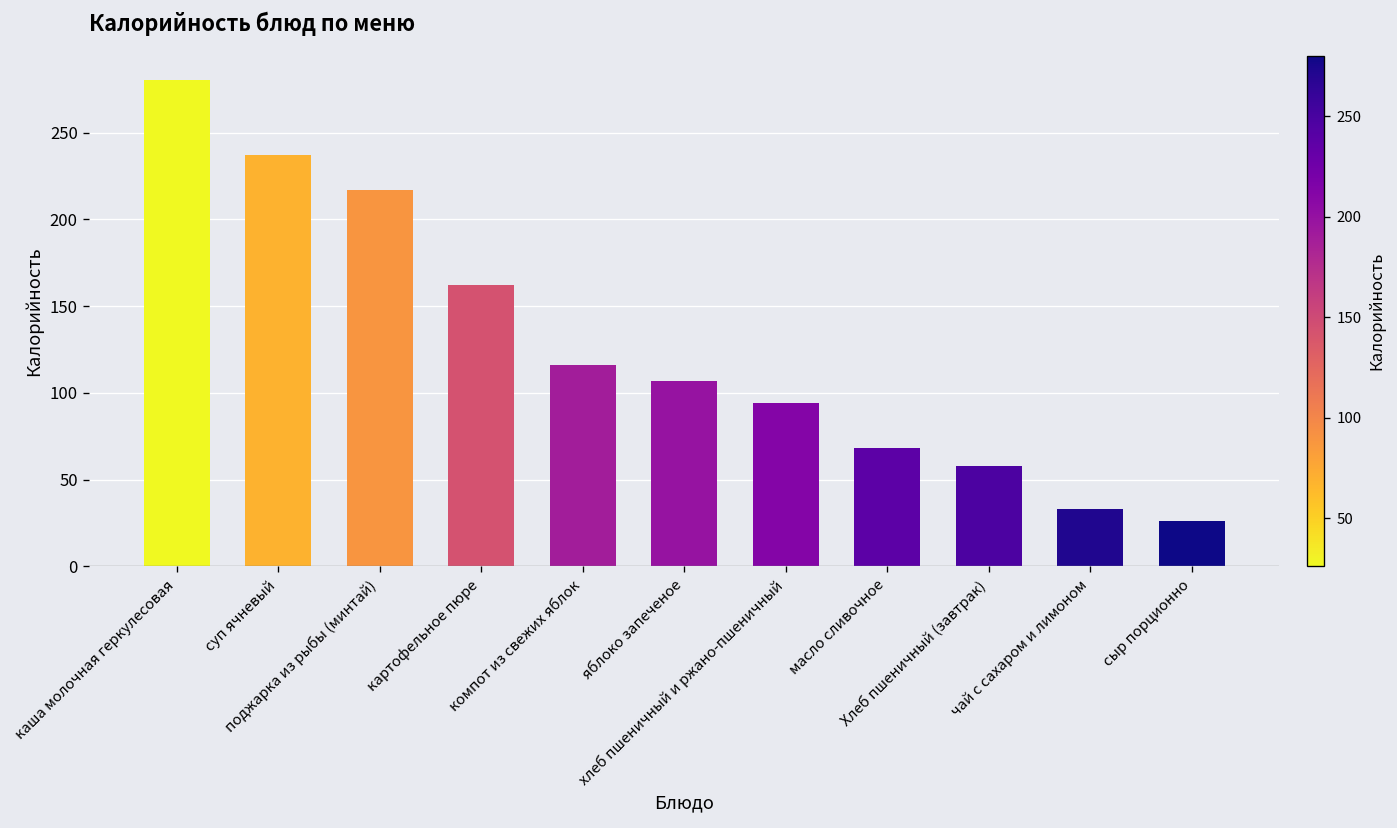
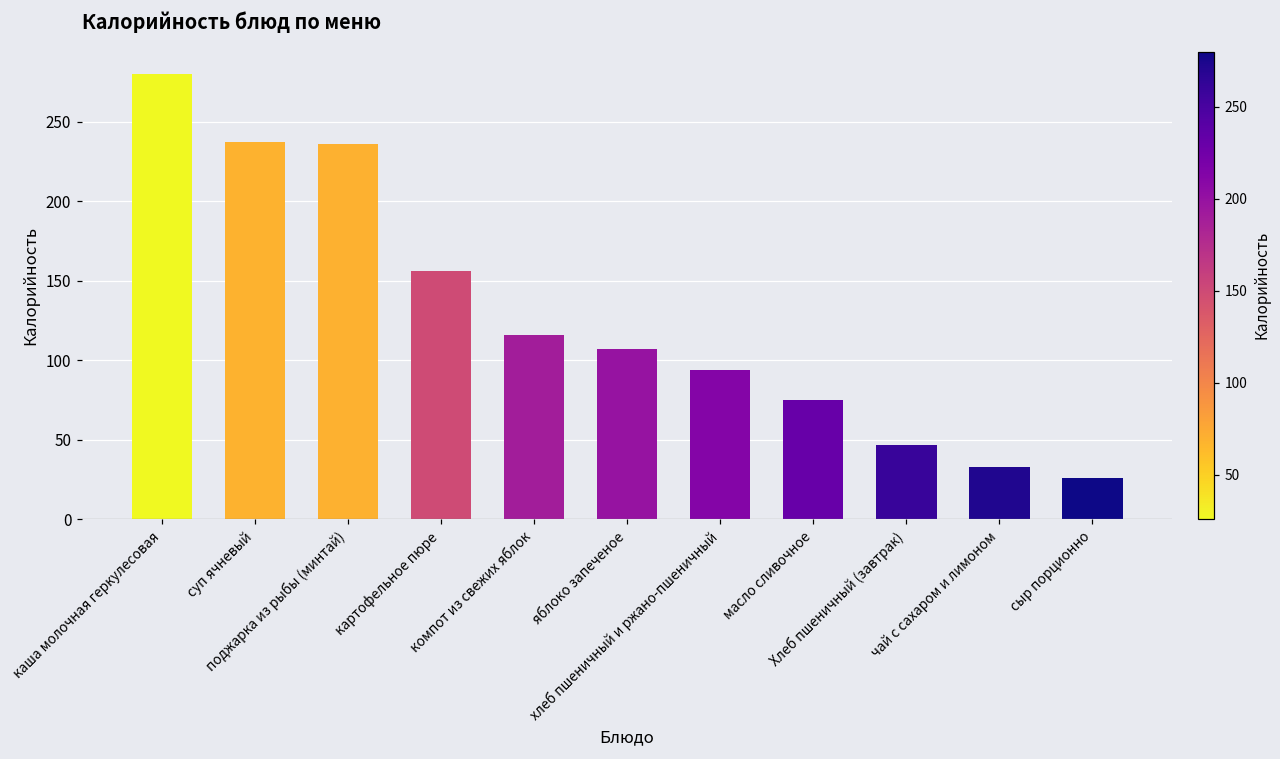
поджарка из рыбы (минтай): 217 -> 236
картофельное пюре: 162 -> 156
масло сливочное: 68 -> 75
Хлеб пшеничный (завтрак): 58 -> 47
